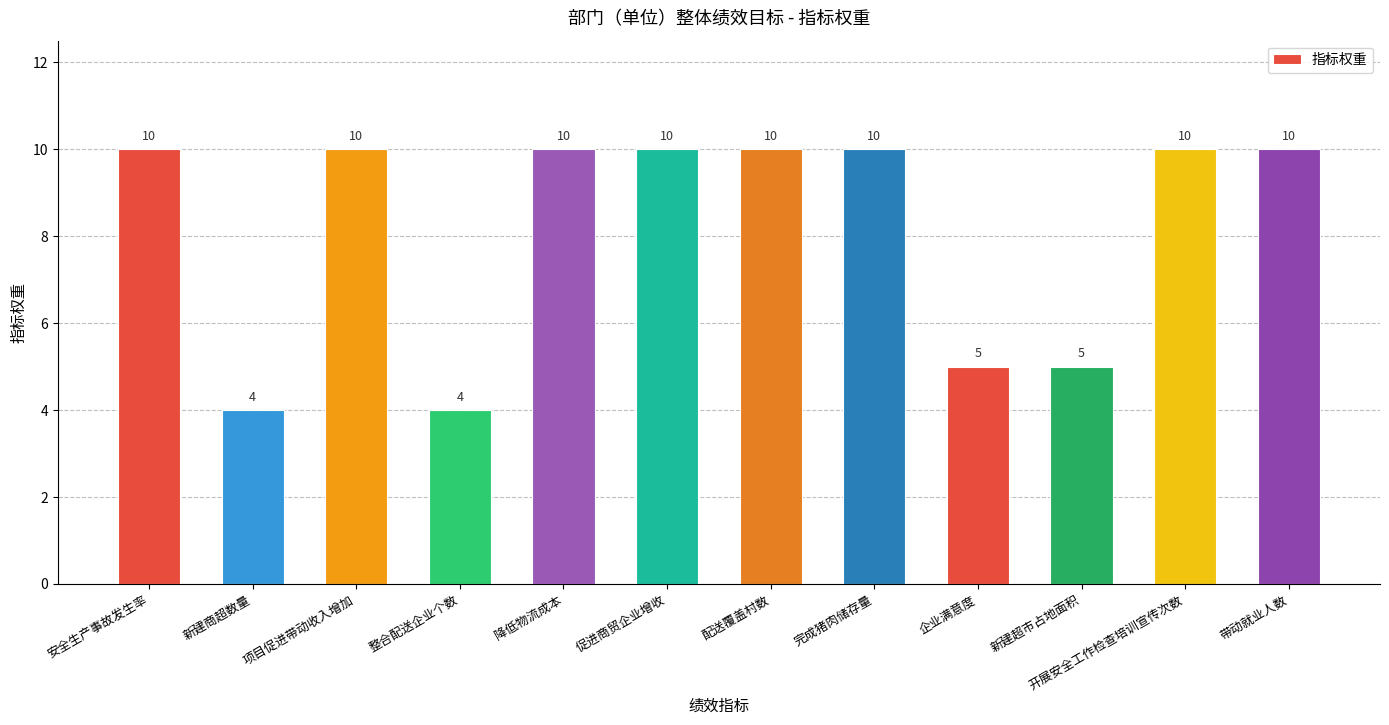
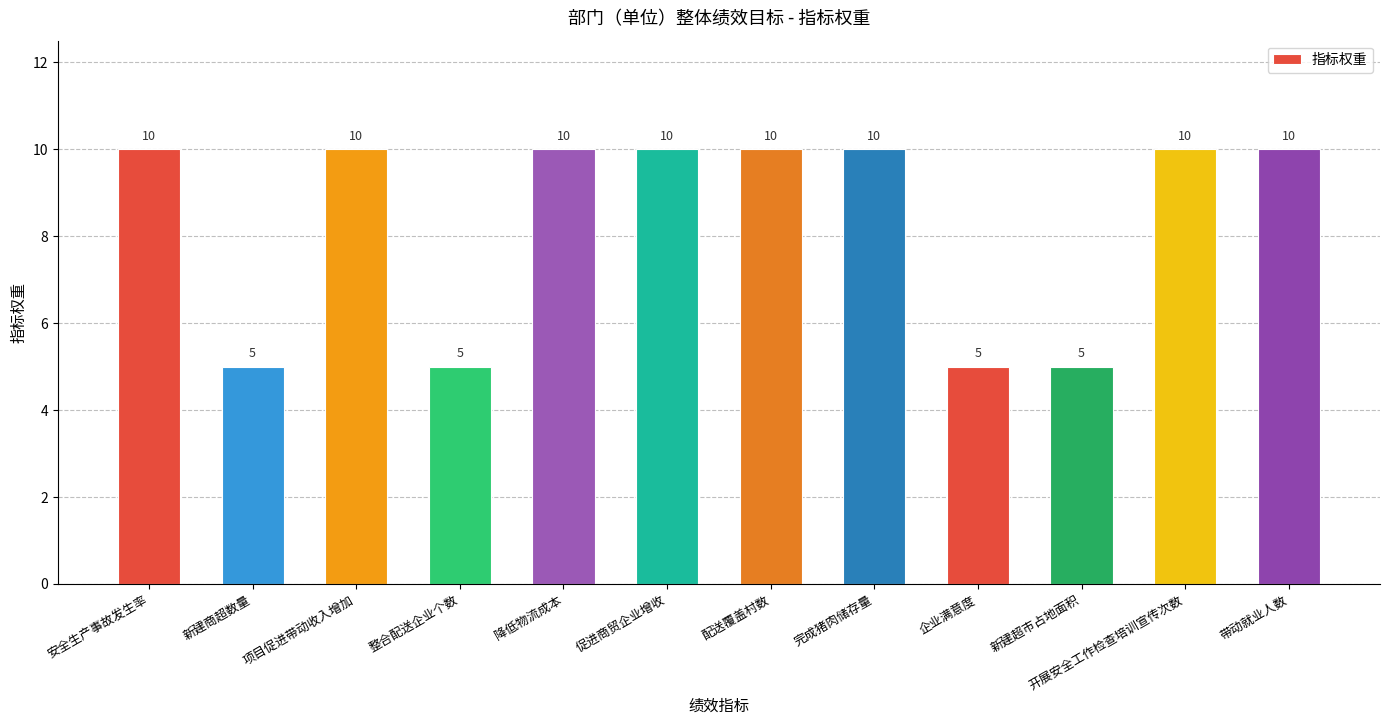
新建商超数量: 4 -> 5
整合配送企业个数: 4 -> 5
